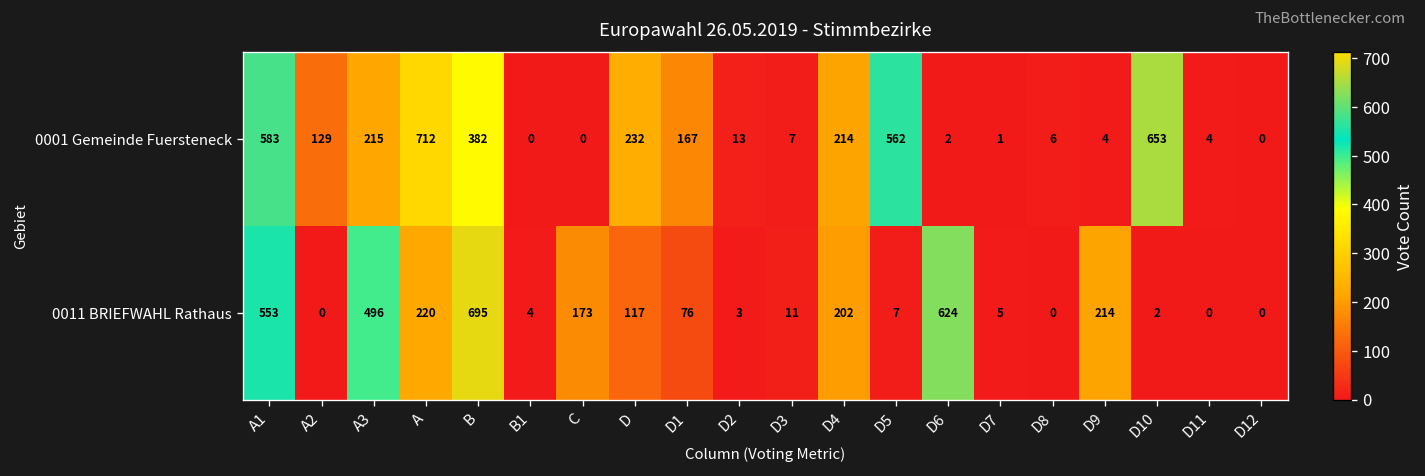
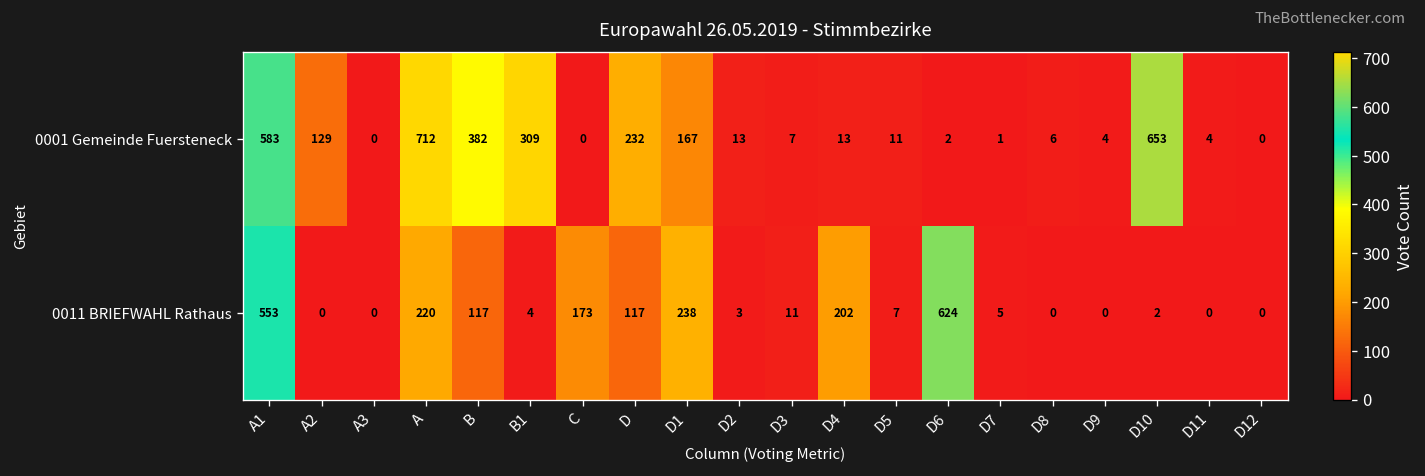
0001 Gemeinde Fuersteneck, A3: 215 -> 0
0001 Gemeinde Fuersteneck, B1: 0 -> 309
0001 Gemeinde Fuersteneck, D4: 214 -> 13
0001 Gemeinde Fuersteneck, D5: 562 -> 11
0011 BRIEFWAHL Rathaus, A3: 496 -> 0
0011 BRIEFWAHL Rathaus, B: 695 -> 117
0011 BRIEFWAHL Rathaus, D1: 76 -> 238
0011 BRIEFWAHL Rathaus, D9: 214 -> 0
